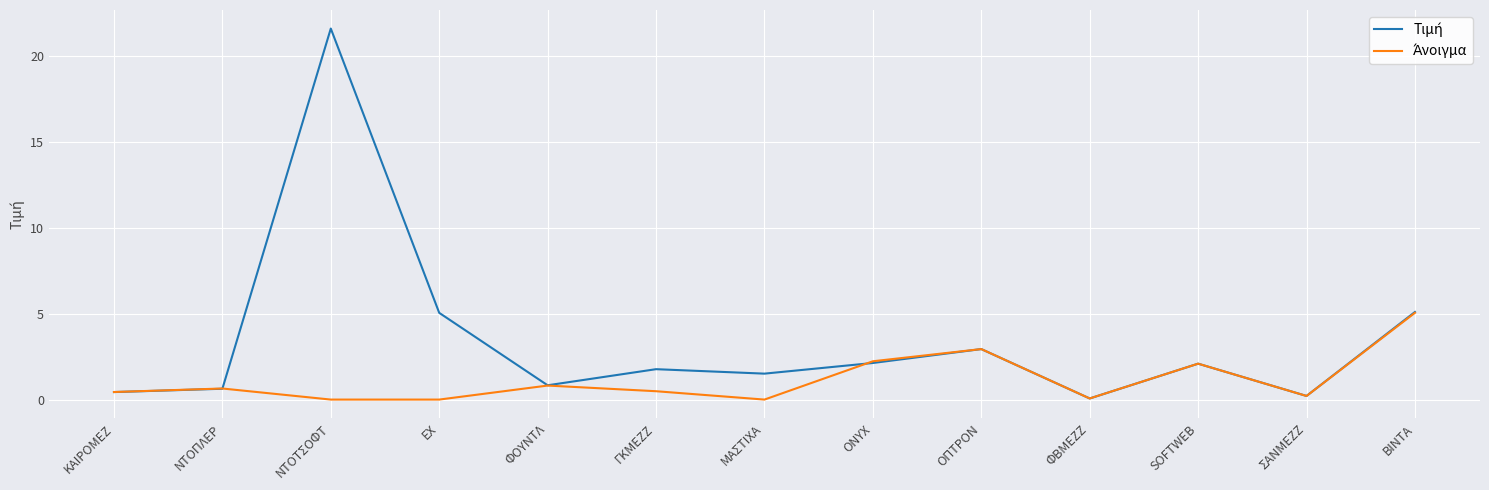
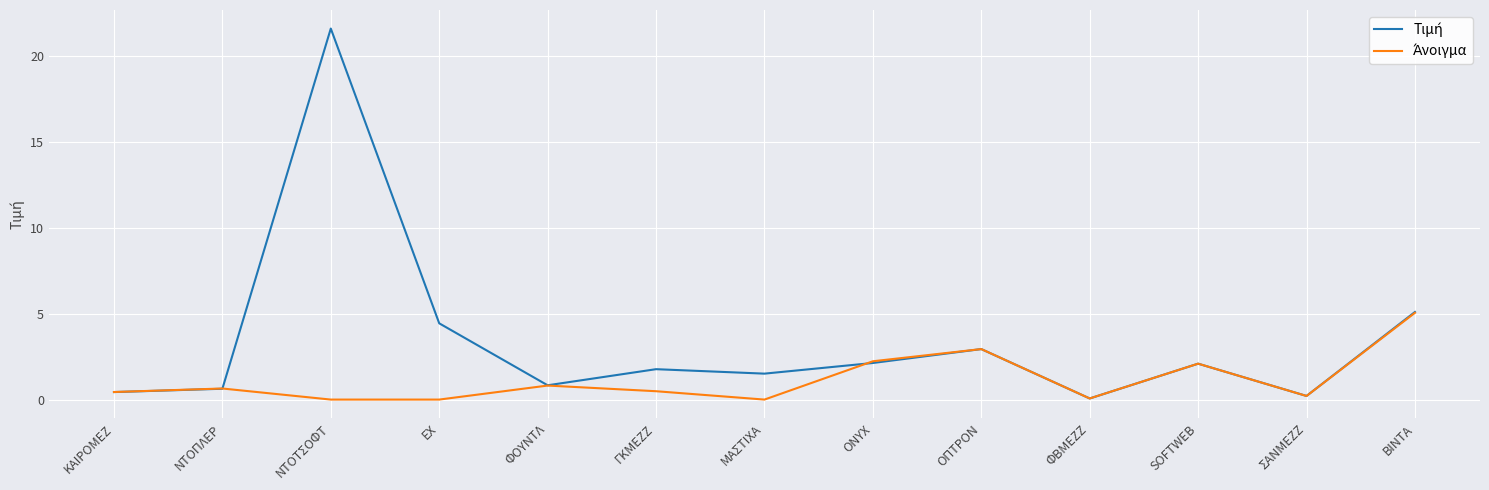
Τιμή, ΕΧ: 5.1 -> 4.4
